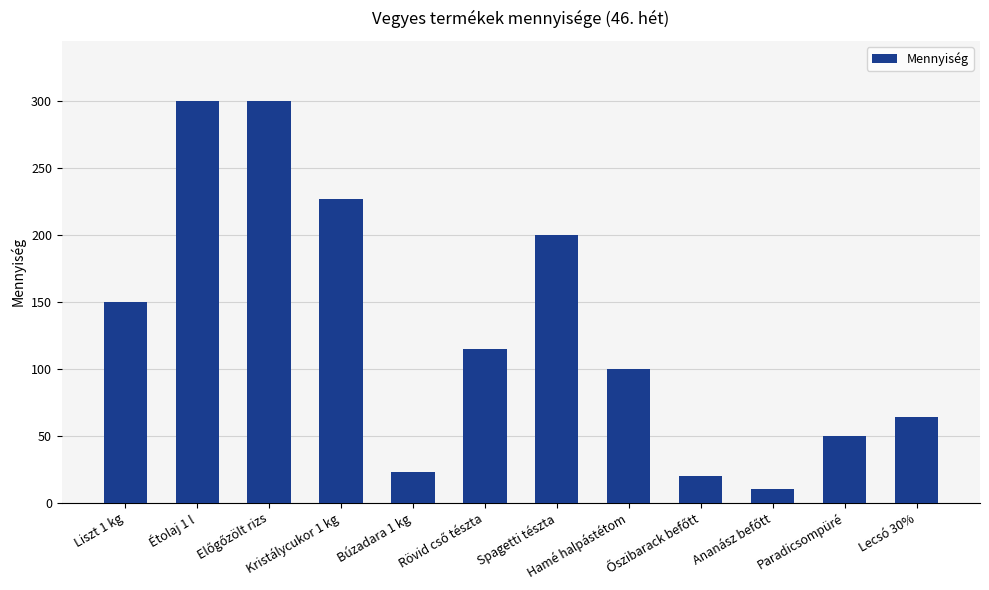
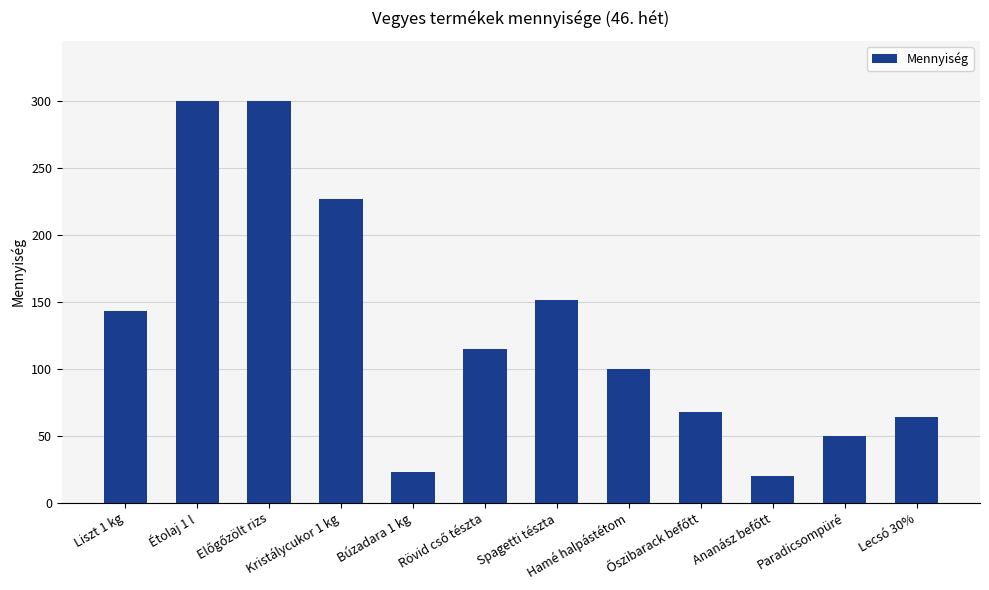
Liszt 1 kg: 150 -> 143
Spagetti tészta: 200 -> 151
Őszibarack befőtt: 20 -> 68
Ananász befőtt: 10 -> 20
